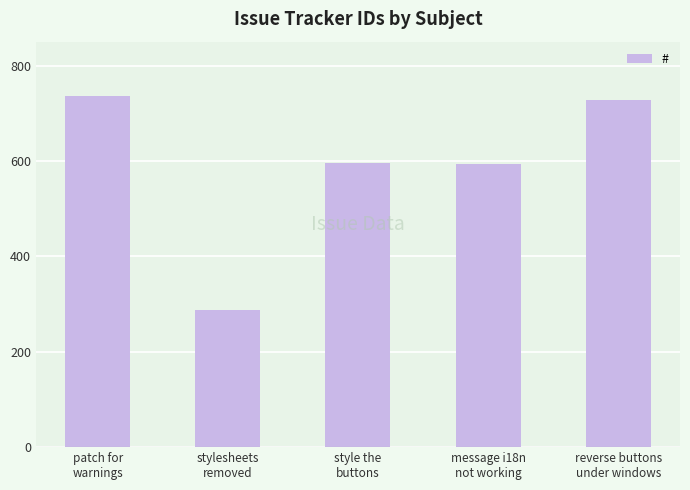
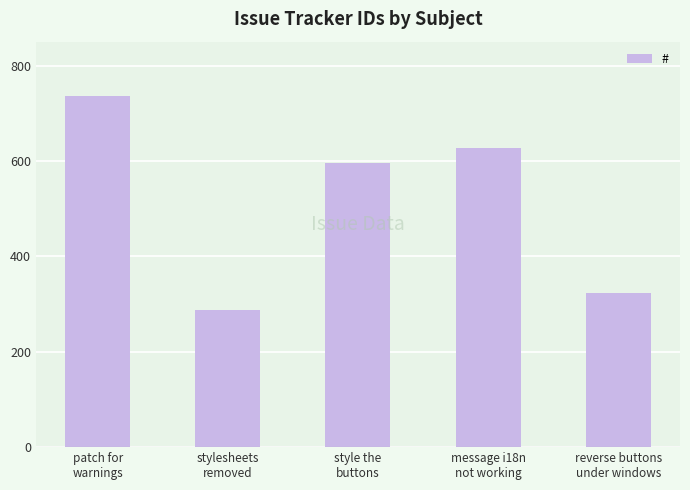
message i18n not working: 590 -> 630
reverse buttons under windows: 730 -> 320
